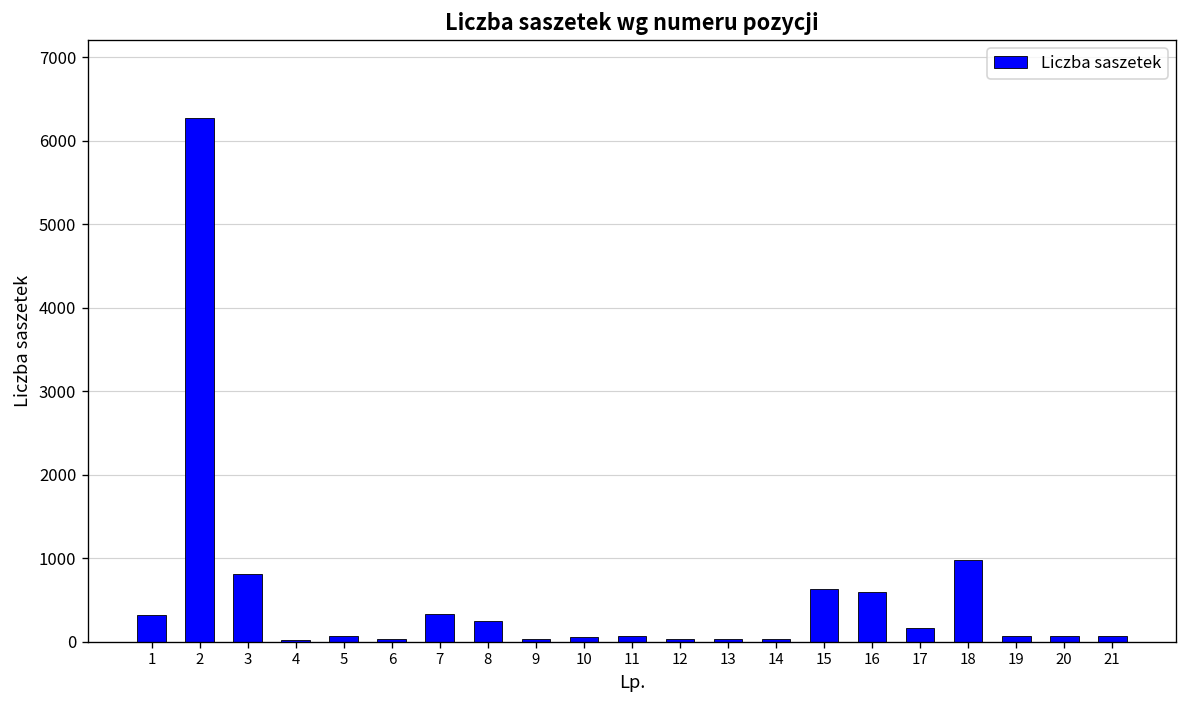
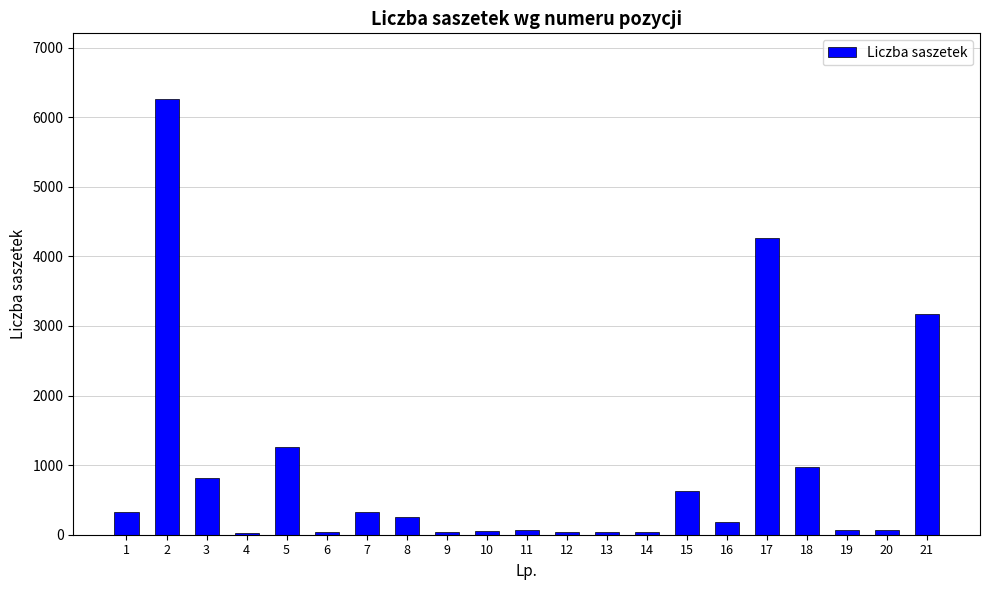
5: 100 -> 1300
16: 600 -> 200
17: 200 -> 4300
21: 100 -> 3200
